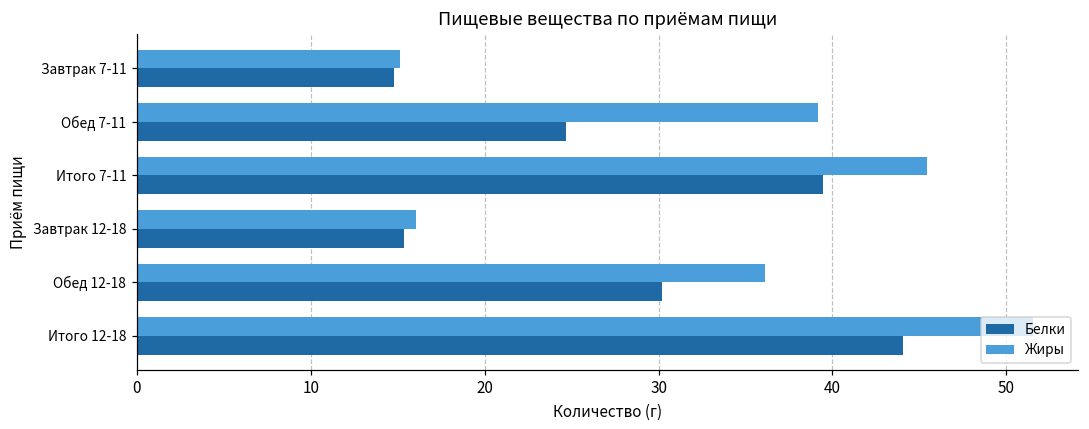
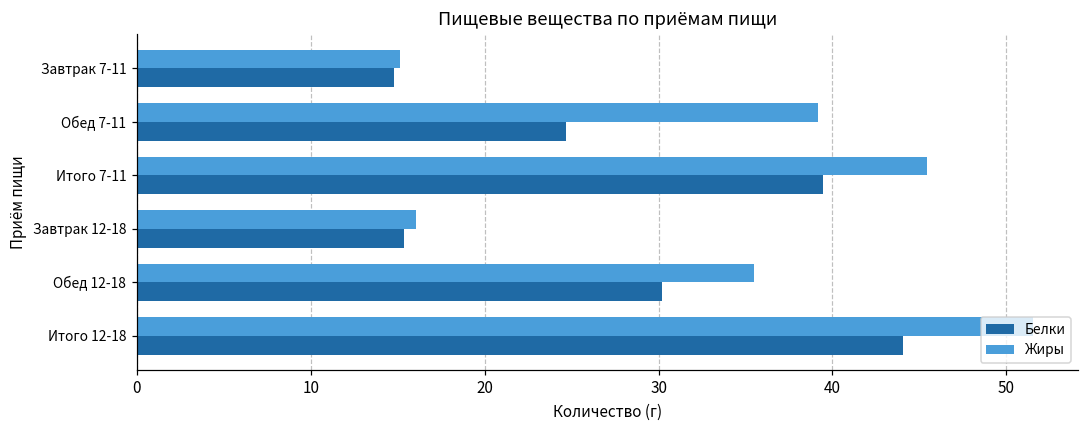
Жиры, Обед 12-18: 36.1 -> 35.5
